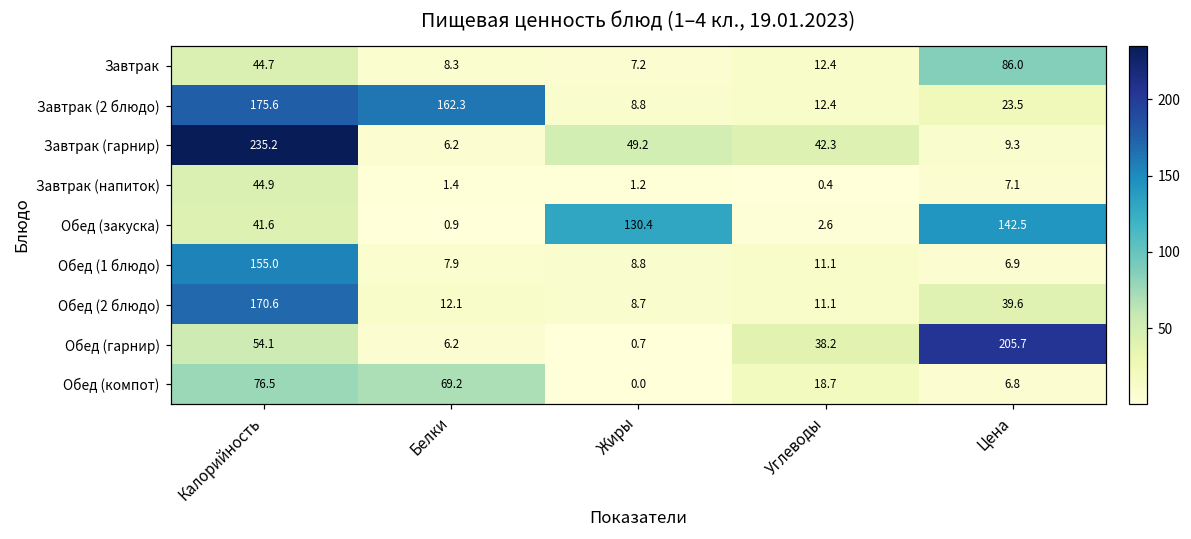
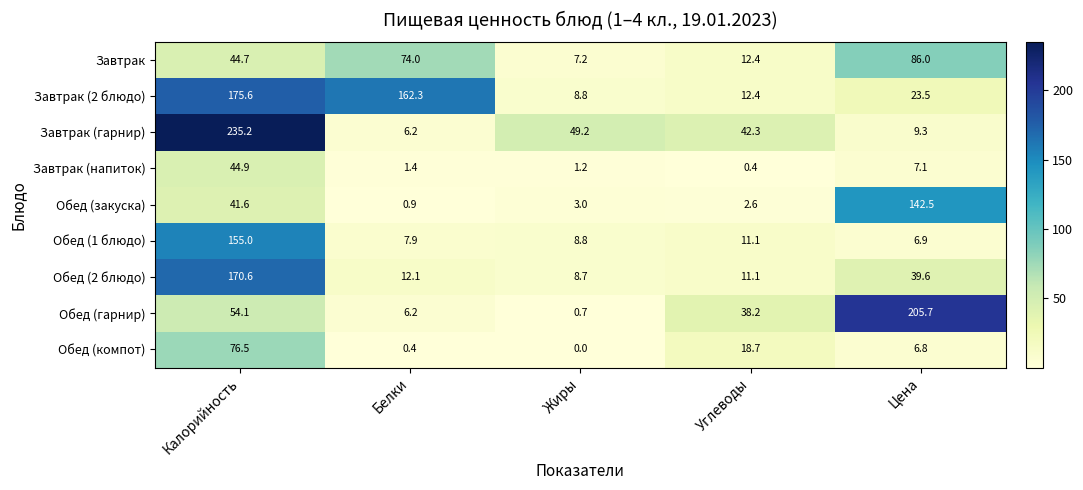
Завтрак, Белки: 8.3 -> 74.0
Обед (закуска), Жиры: 130.4 -> 3.0
Обед (компот), Белки: 69.2 -> 0.4
